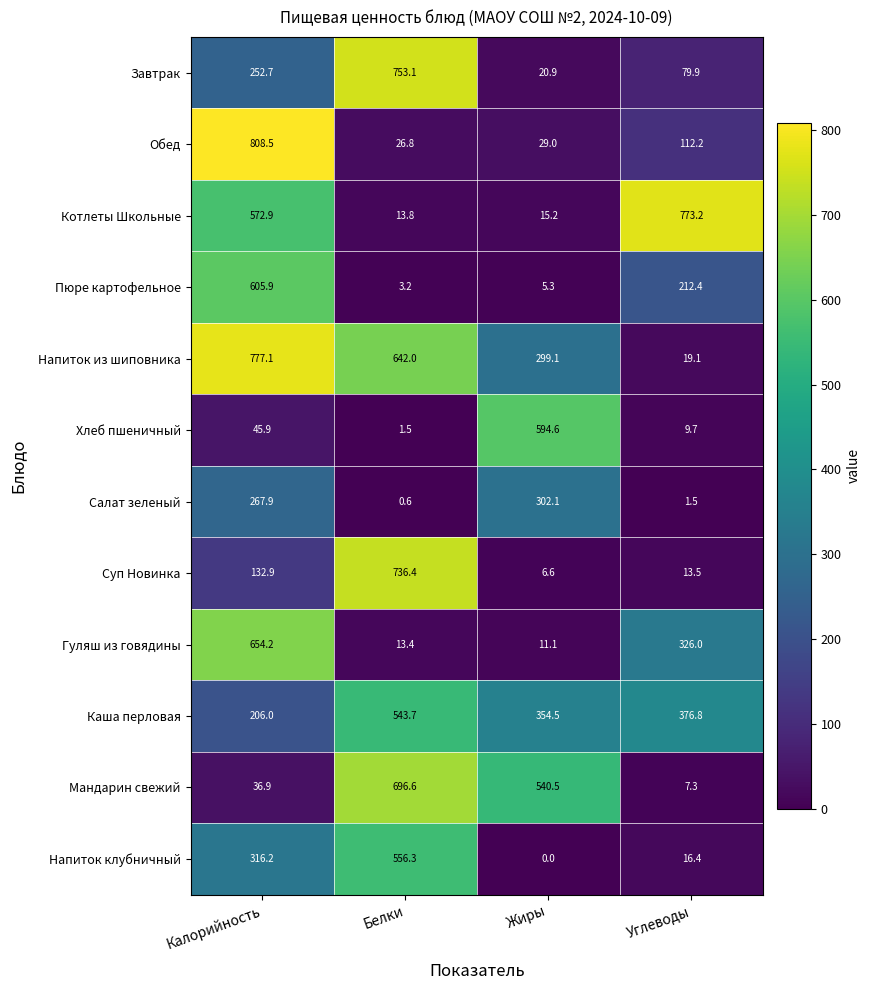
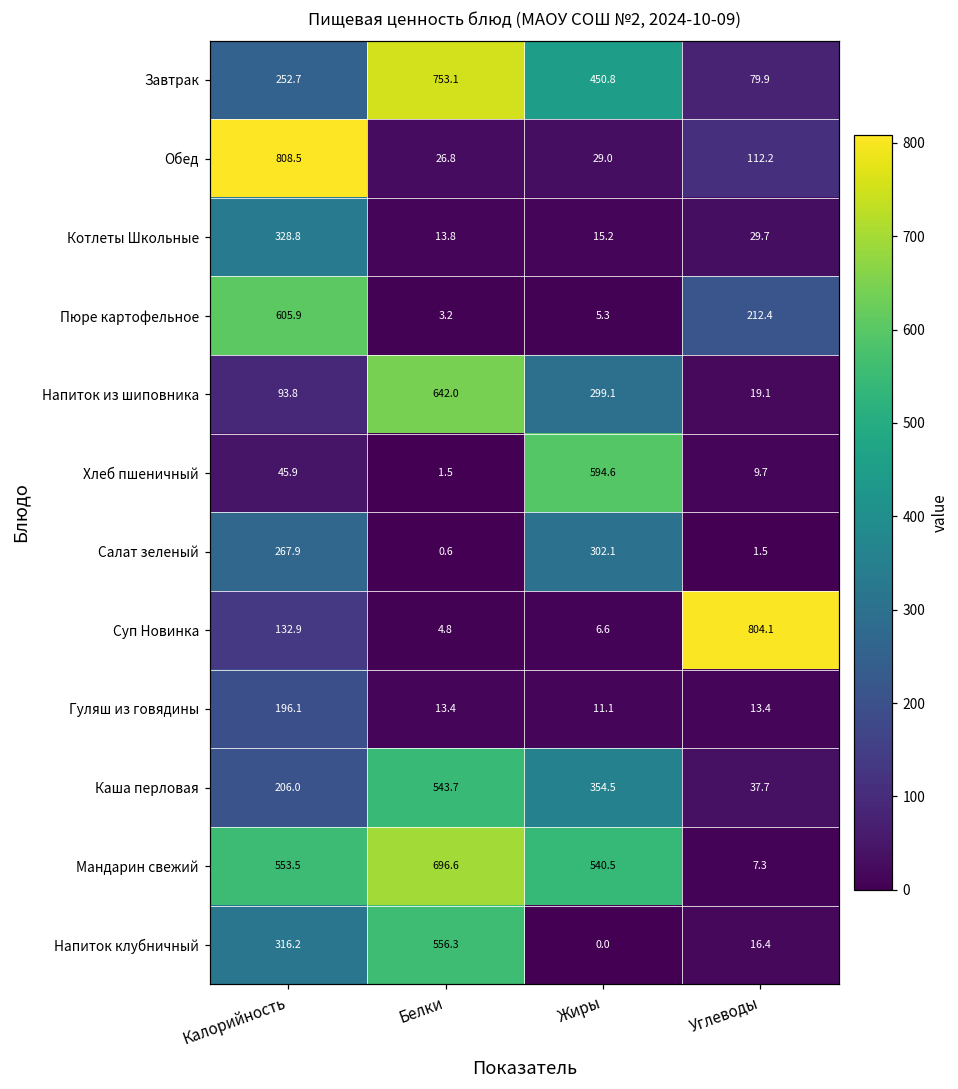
Завтрак, Жиры: 20.9 -> 450.8
Котлеты Школьные, Калорийность: 572.9 -> 328.8
Котлеты Школьные, Углеводы: 773.2 -> 29.7
Напиток из шиповника, Калорийность: 777.1 -> 93.8
Суп Новинка, Белки: 736.4 -> 4.8
Суп Новинка, Углеводы: 13.5 -> 804.1
Гуляш из говядины, Калорийность: 654.2 -> 196.1
Гуляш из говядины, Углеводы: 326.0 -> 13.4
Каша перловая, Углеводы: 376.8 -> 37.7
Мандарин свежий, Калорийность: 36.9 -> 553.5
